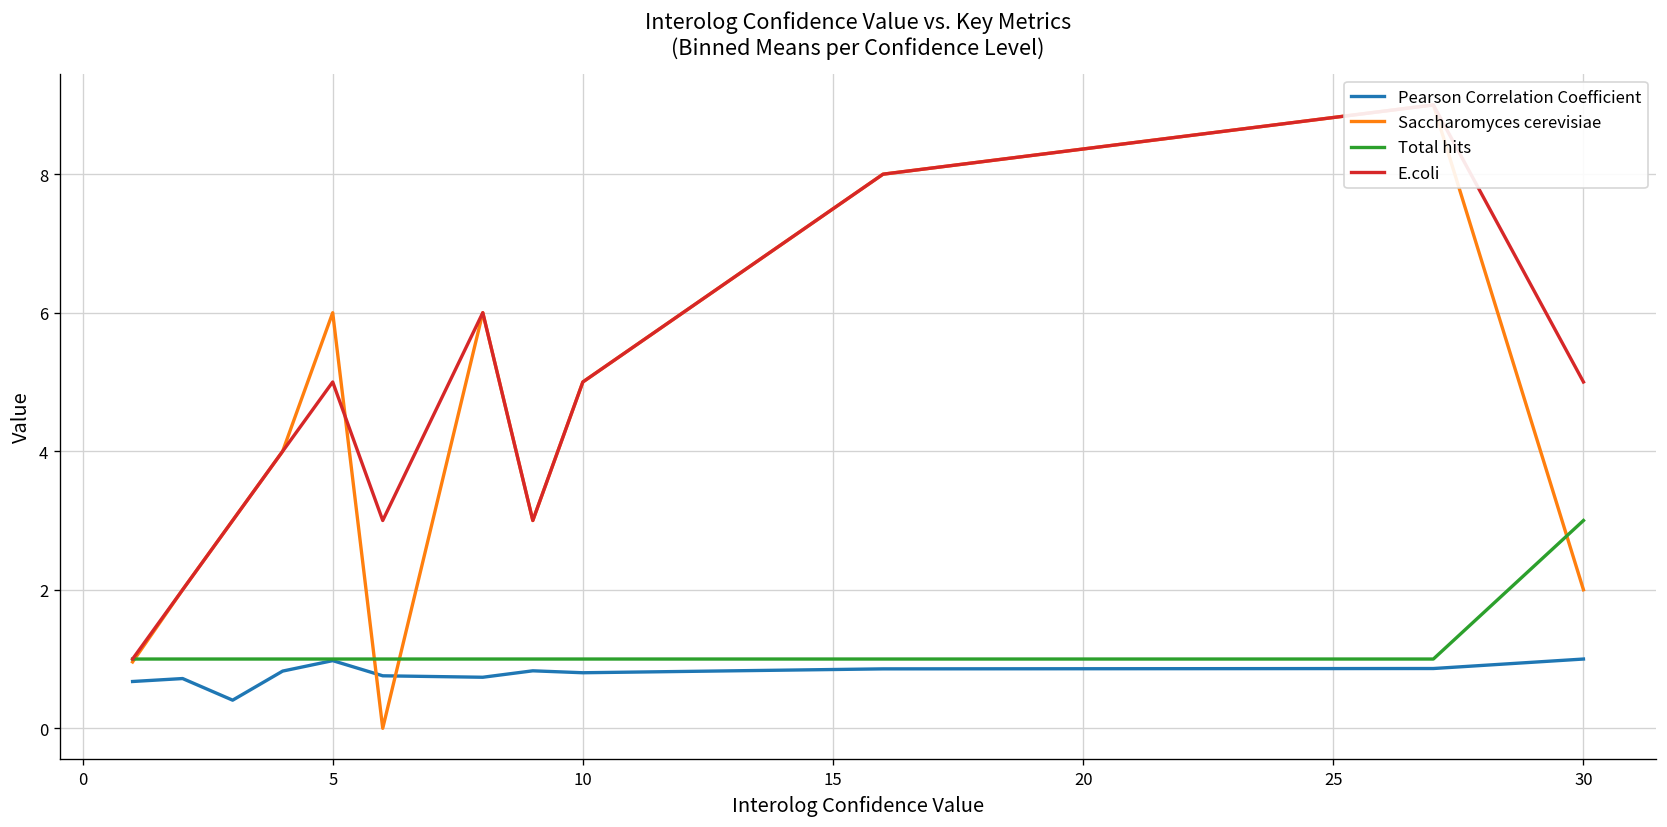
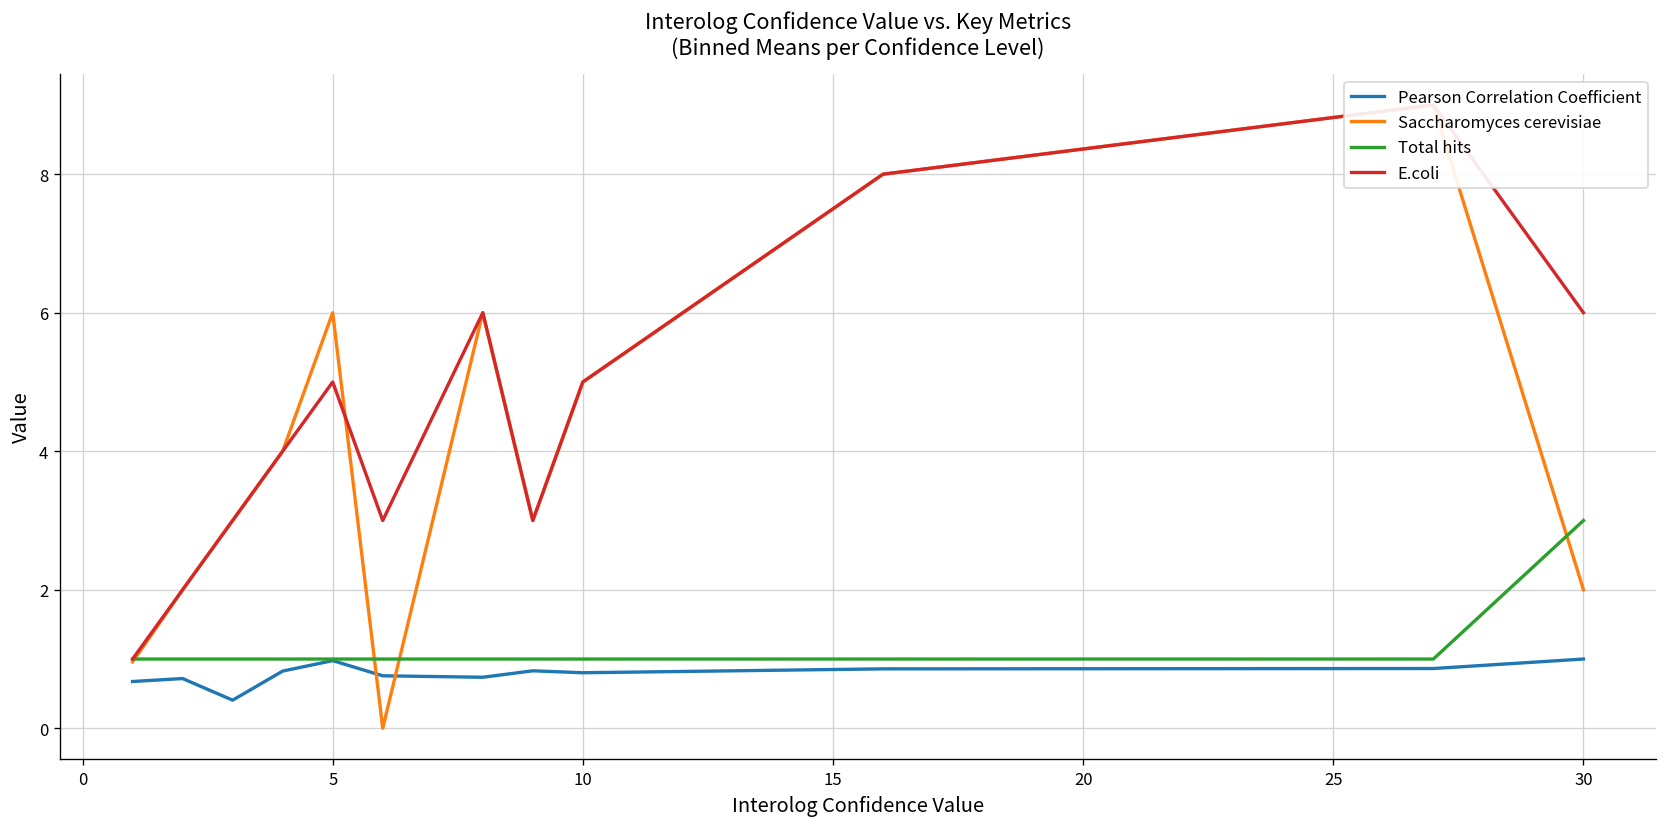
E.coli, 30: 5 -> 6
